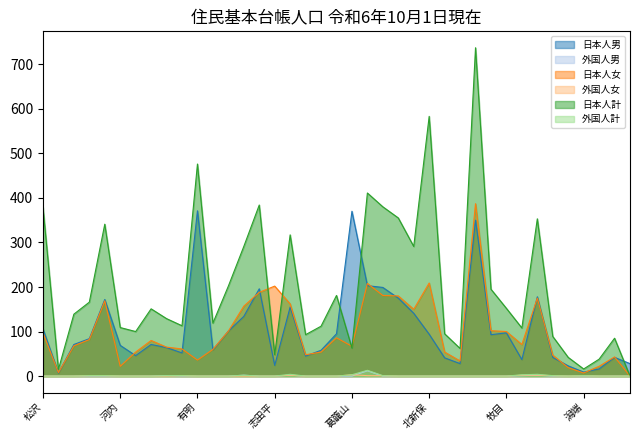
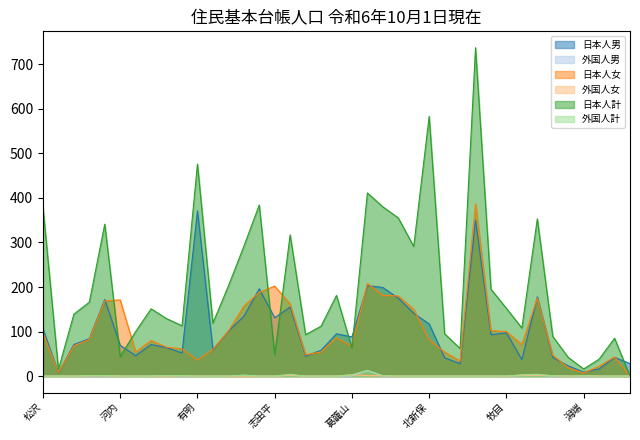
日本人女, 河内: 20 -> 170
日本人計, 河内: 110 -> 40
日本人男, 志田平: 20 -> 130
日本人男, 葛籠山: 370 -> 90
日本人男, 北新保: 90 -> 120
日本人女, 北新保: 210 -> 80
